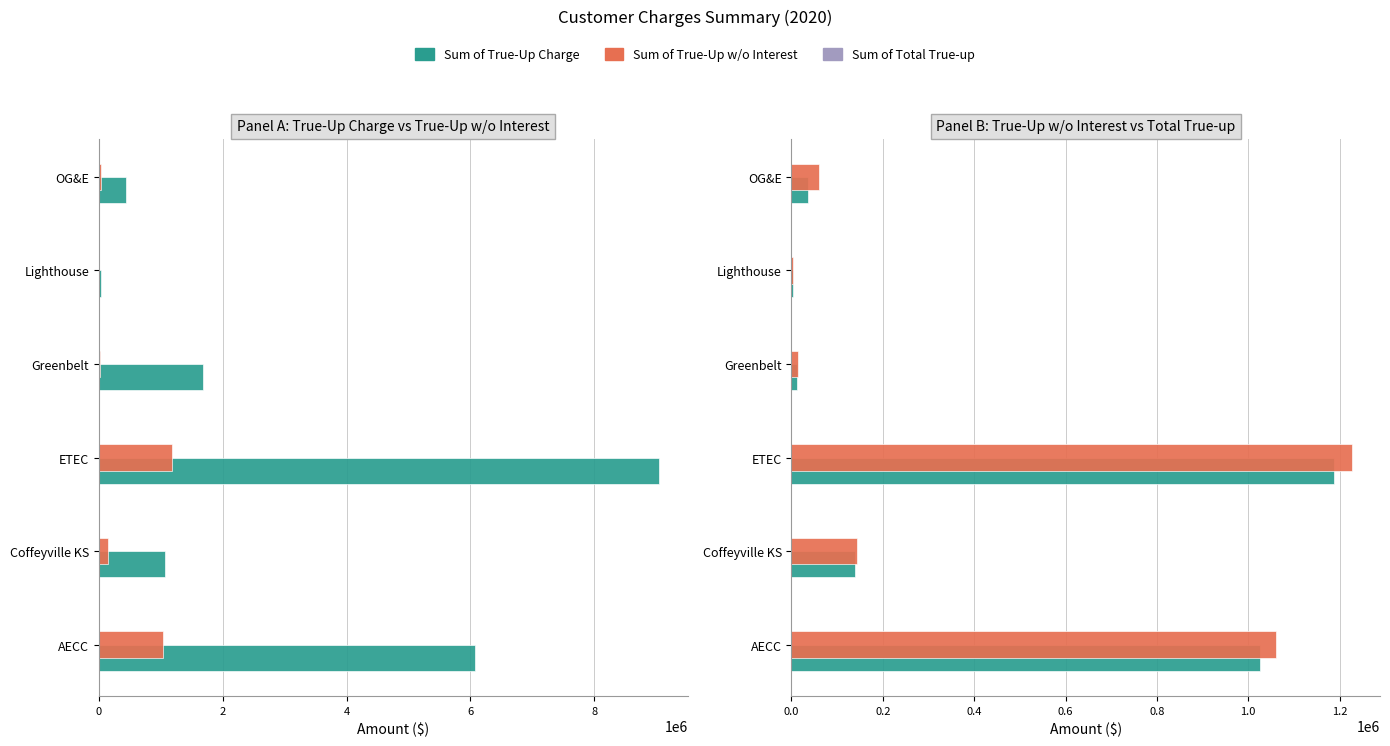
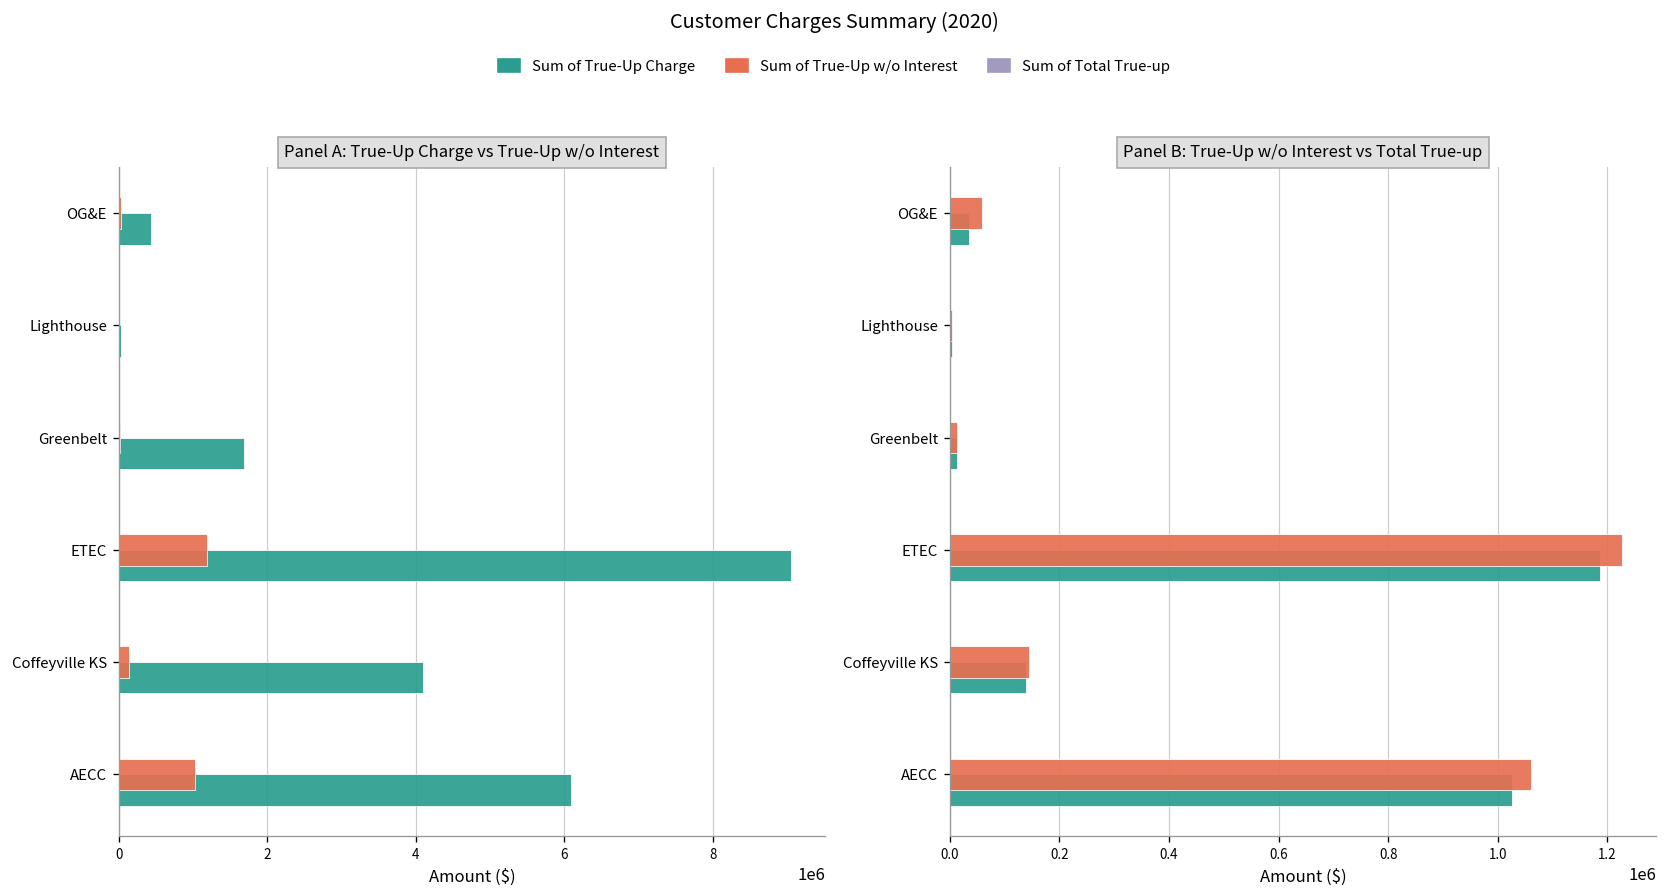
Panel A: True-Up Charge vs True-Up w/o Interest, Sum of True-Up Charge, Coffeyville KS: 1100000 -> 4100000
